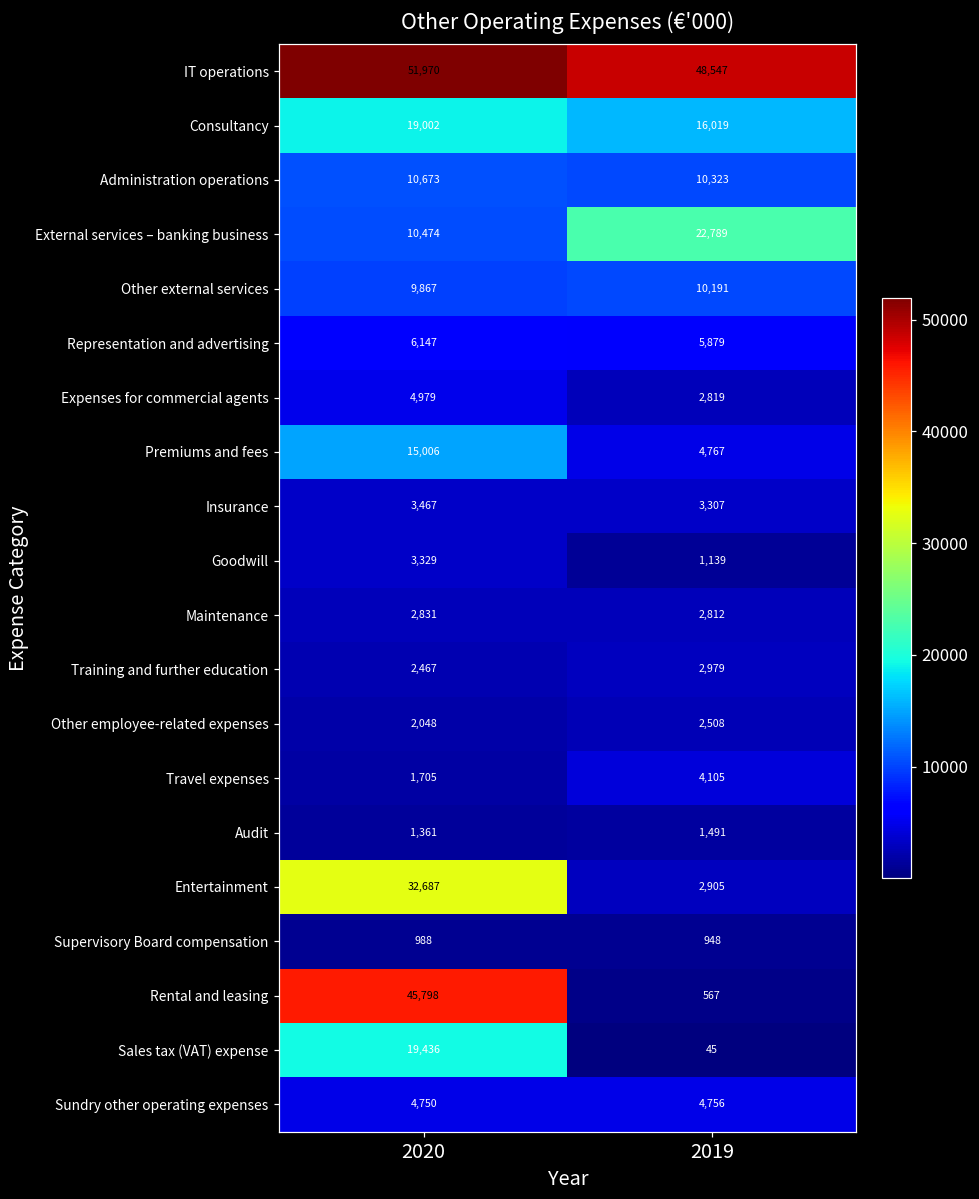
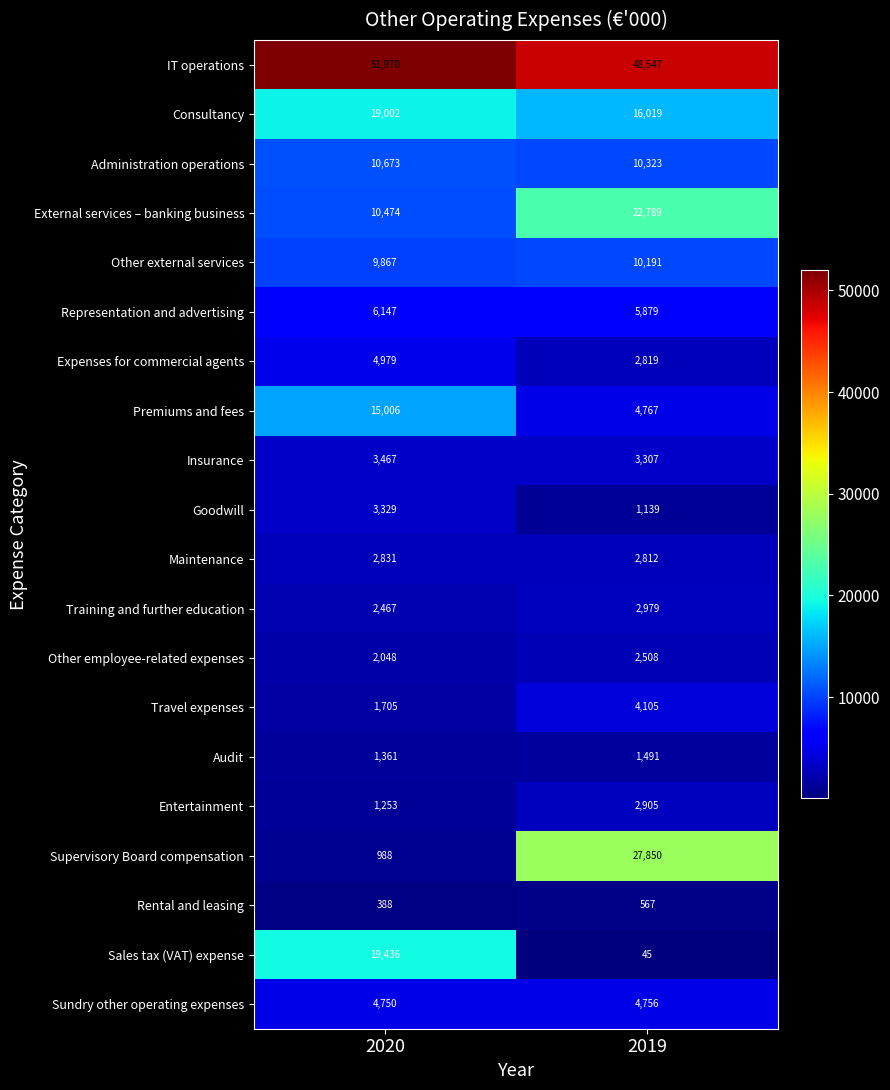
Entertainment, 2020: 32,687 -> 1,253
Supervisory Board compensation, 2019: 948 -> 27,850
Rental and leasing, 2020: 45,798 -> 388
